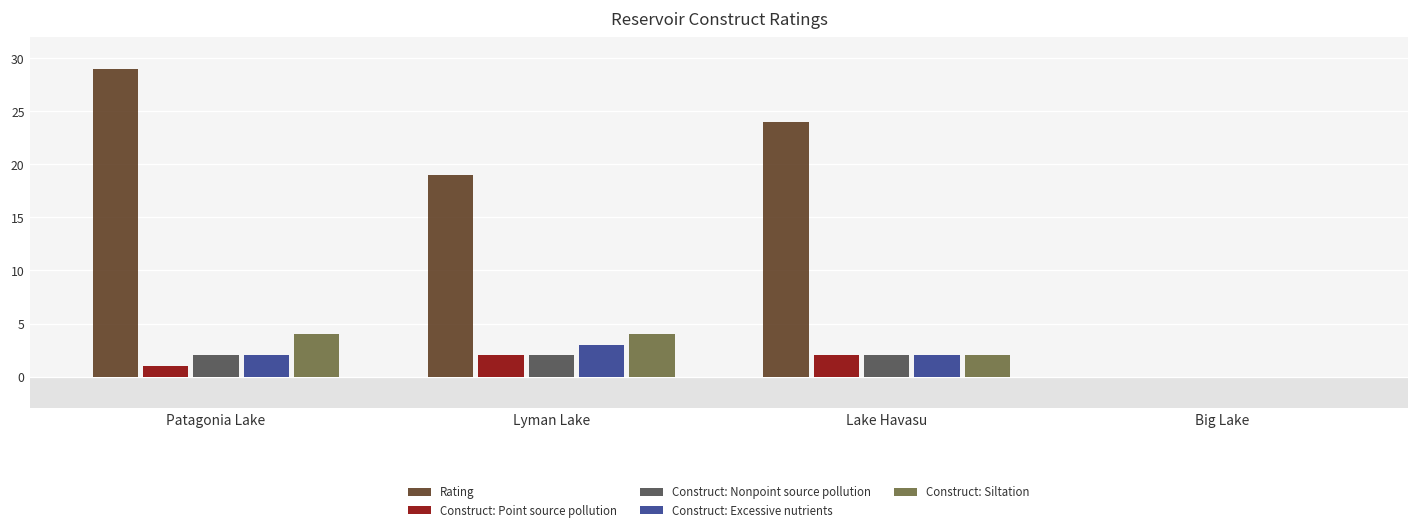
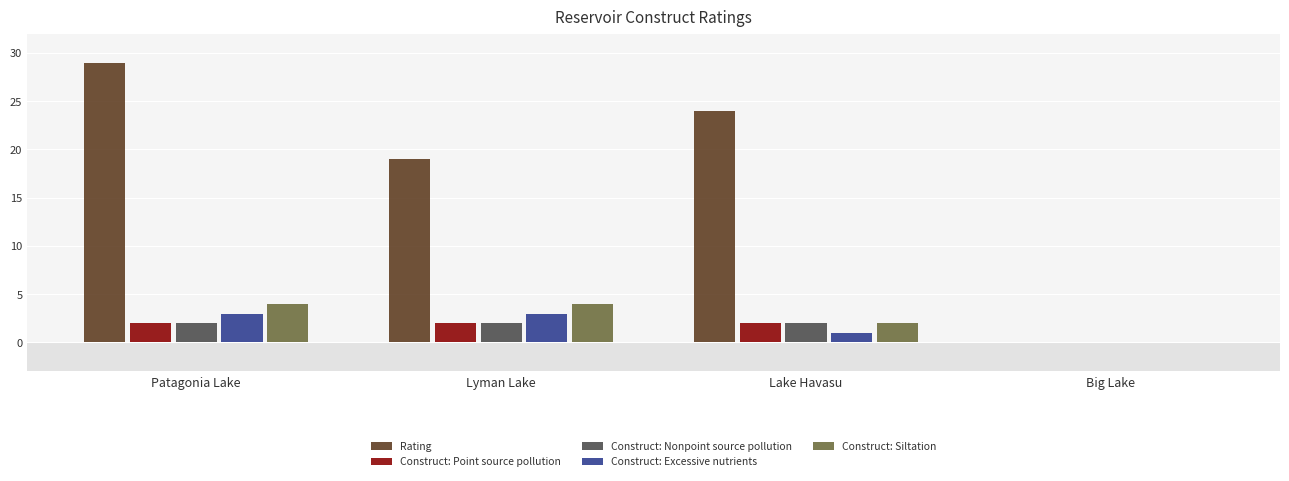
Construct: Point source pollution, Patagonia Lake: 1 -> 2
Construct: Excessive nutrients, Patagonia Lake: 2 -> 3
Construct: Excessive nutrients, Lake Havasu: 2 -> 1
